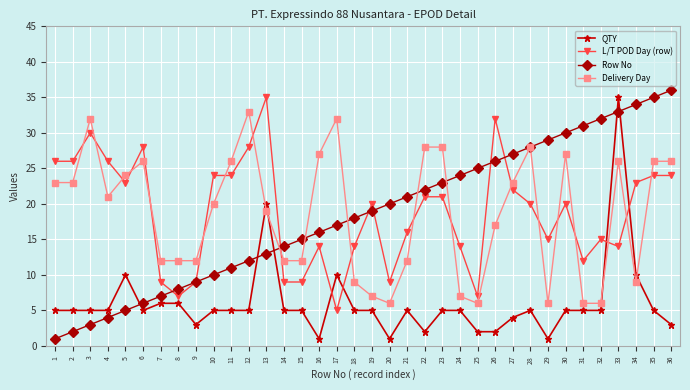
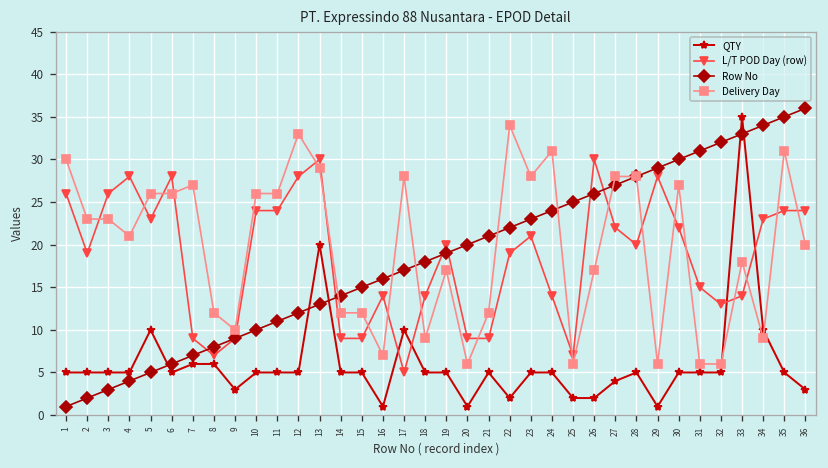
Delivery Day, 1: 23 -> 30
L/T POD Day (row), 2: 26 -> 19
L/T POD Day (row), 3: 30 -> 26
Delivery Day, 3: 32 -> 23
L/T POD Day (row), 4: 26 -> 28
Delivery Day, 5: 24 -> 26
Delivery Day, 7: 12 -> 27
Delivery Day, 9: 12 -> 10
Delivery Day, 10: 20 -> 26
L/T POD Day (row), 13: 35 -> 30
Delivery Day, 13: 19 -> 29
Delivery Day, 16: 27 -> 7
Delivery Day, 17: 32 -> 28
Delivery Day, 19: 7 -> 17
L/T POD Day (row), 21: 16 -> 9
L/T POD Day (row), 22: 21 -> 19
Delivery Day, 22: 28 -> 34
Delivery Day, 24: 7 -> 31
L/T POD Day (row), 26: 32 -> 30
Delivery Day, 27: 23 -> 28
L/T POD Day (row), 29: 15 -> 28
L/T POD Day (row), 30: 20 -> 22
L/T POD Day (row), 31: 12 -> 15
L/T POD Day (row), 32: 15 -> 13
Delivery Day, 33: 26 -> 18
Delivery Day, 35: 26 -> 31
Delivery Day, 36: 26 -> 20
